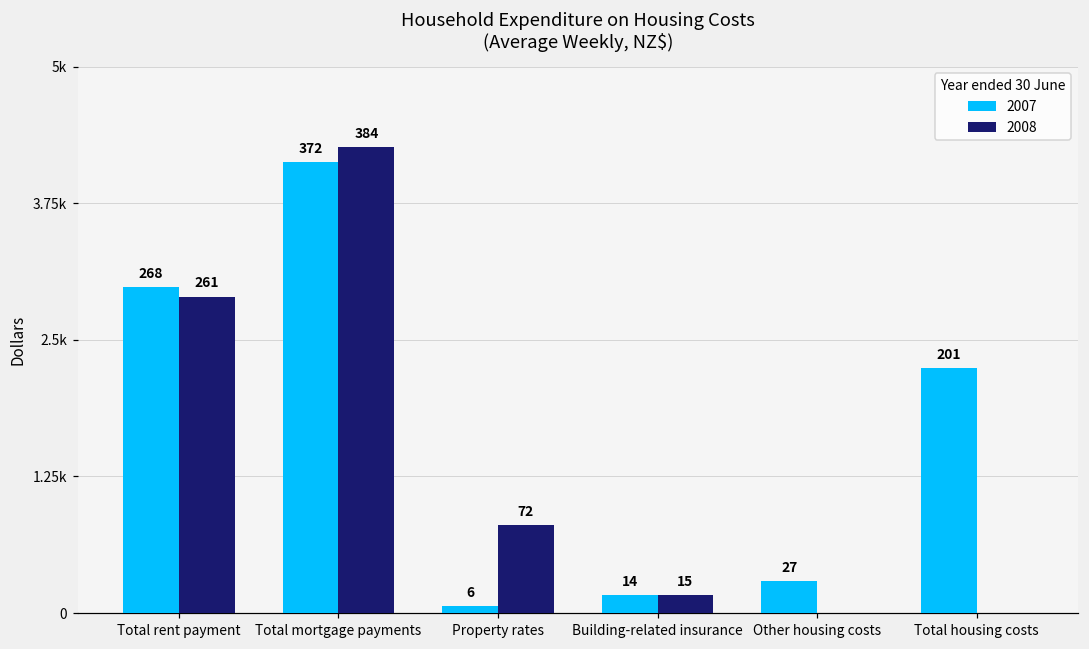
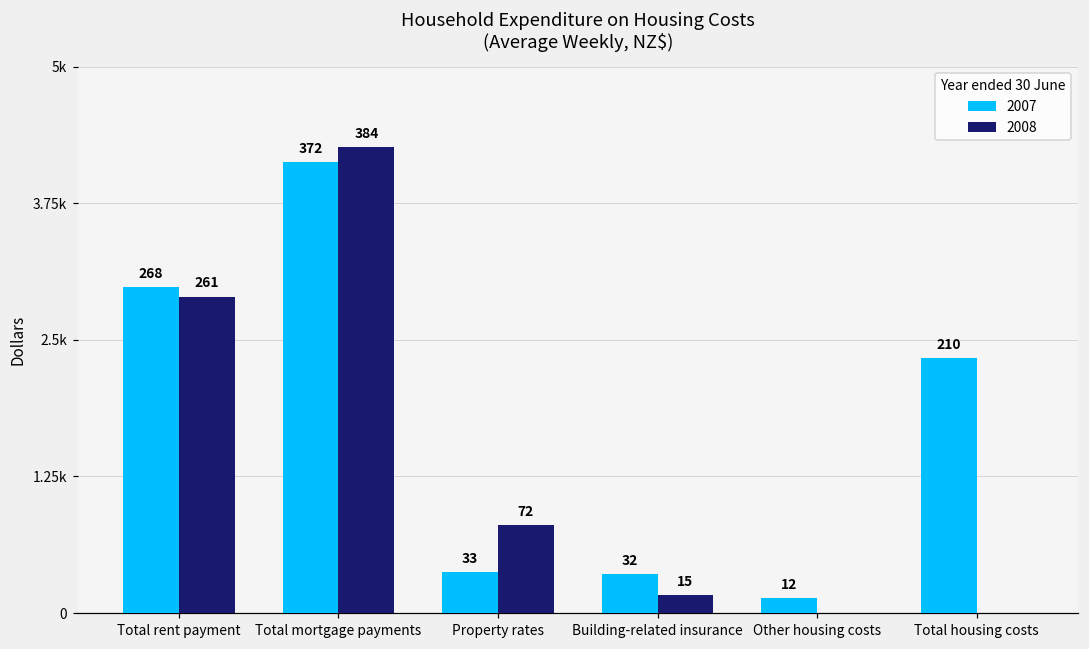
2007, Property rates: 6 -> 33
2007, Building-related insurance: 14 -> 32
2007, Other housing costs: 27 -> 12
2007, Total housing costs: 201 -> 210
